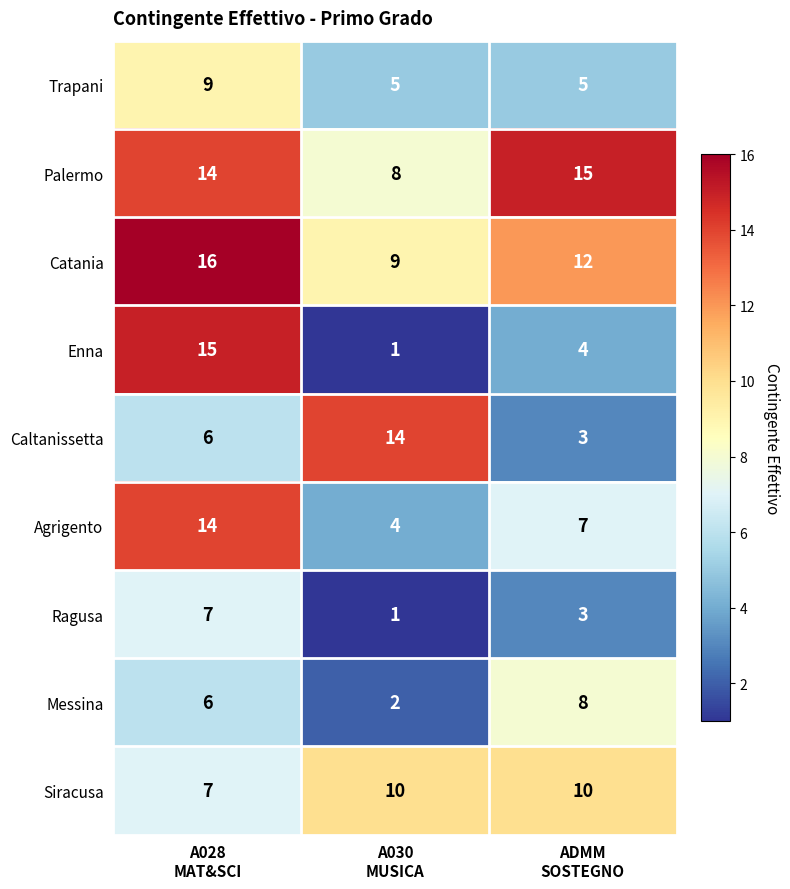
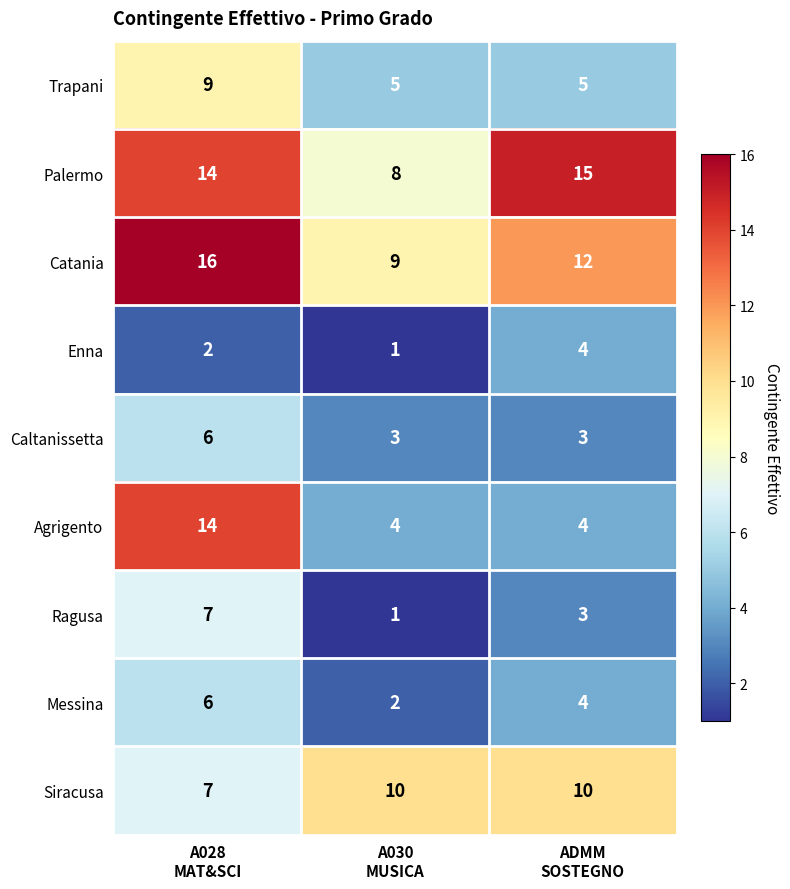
Enna, A028 MAT&SCI: 15 -> 2
Caltanissetta, A030 MUSICA: 14 -> 3
Agrigento, ADMM SOSTEGNO: 7 -> 4
Messina, ADMM SOSTEGNO: 8 -> 4
